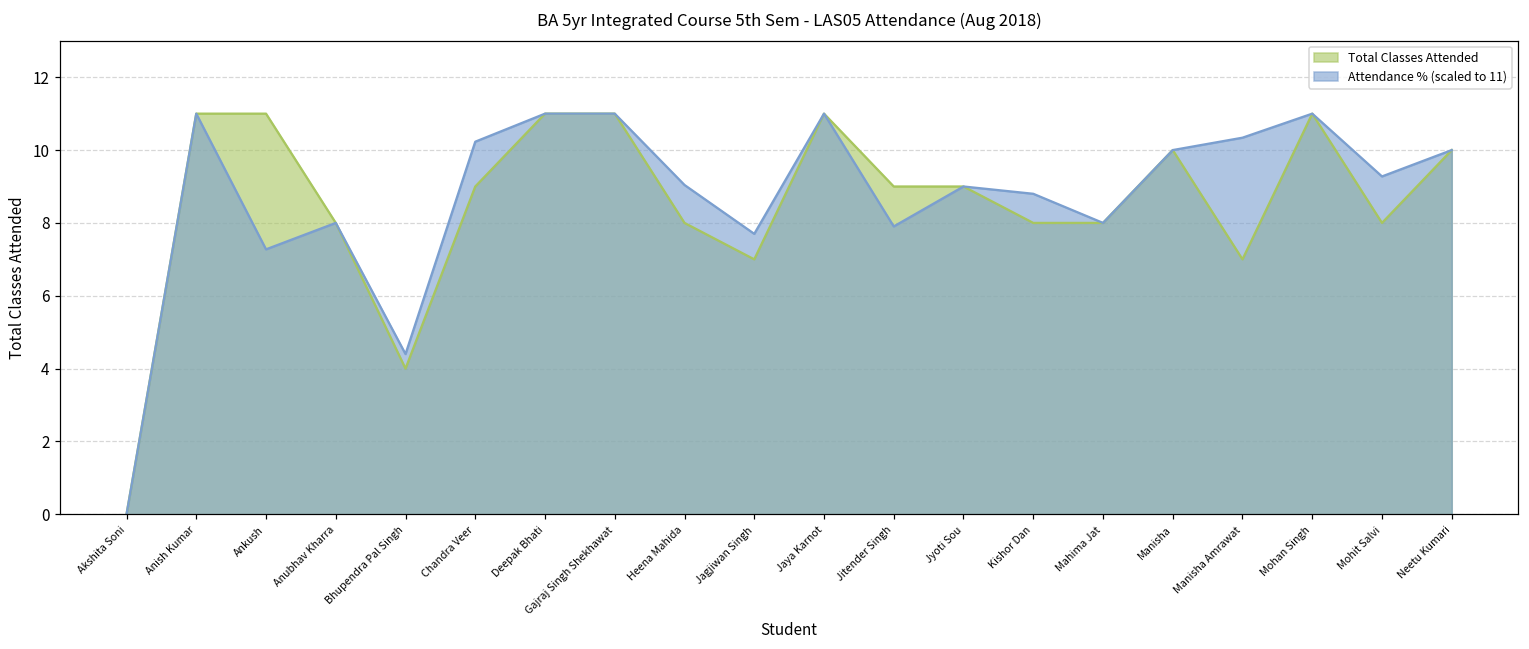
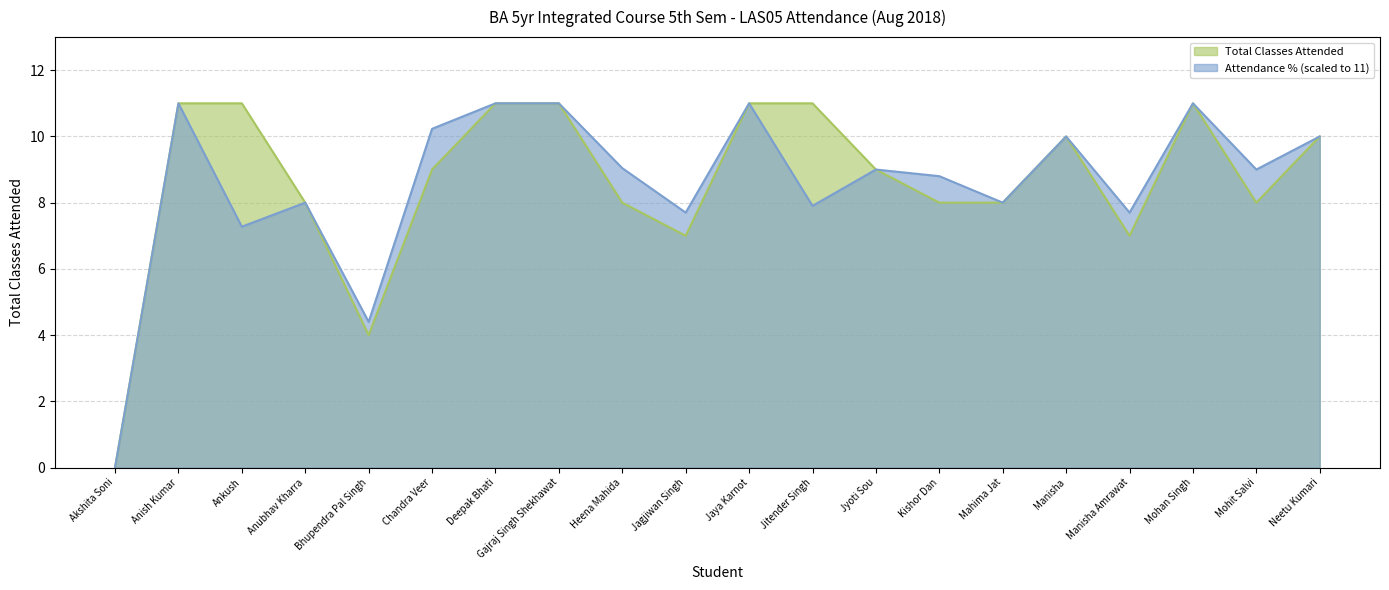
Total Classes Attended, Jitender Singh: 9 -> 11
Attendance % (scaled to 11), Manisha Amrawat: 10.3 -> 7.7
Attendance % (scaled to 11), Mohit Salvi: 9.3 -> 9.0
